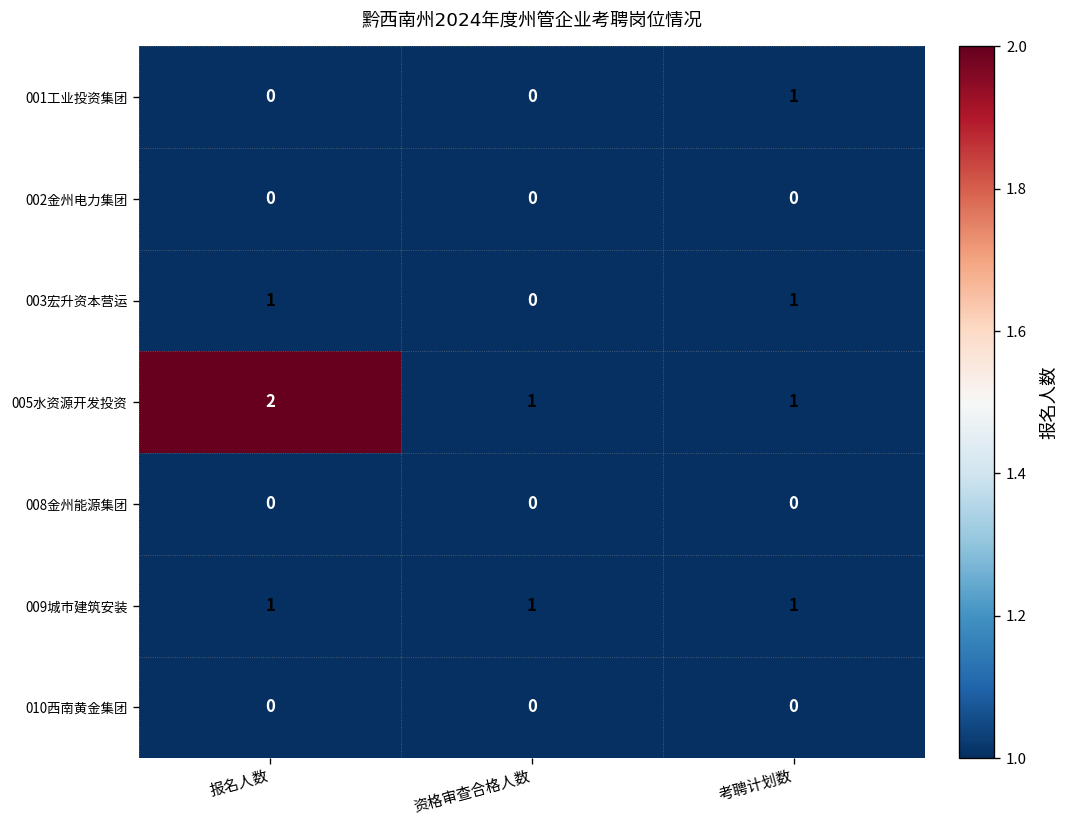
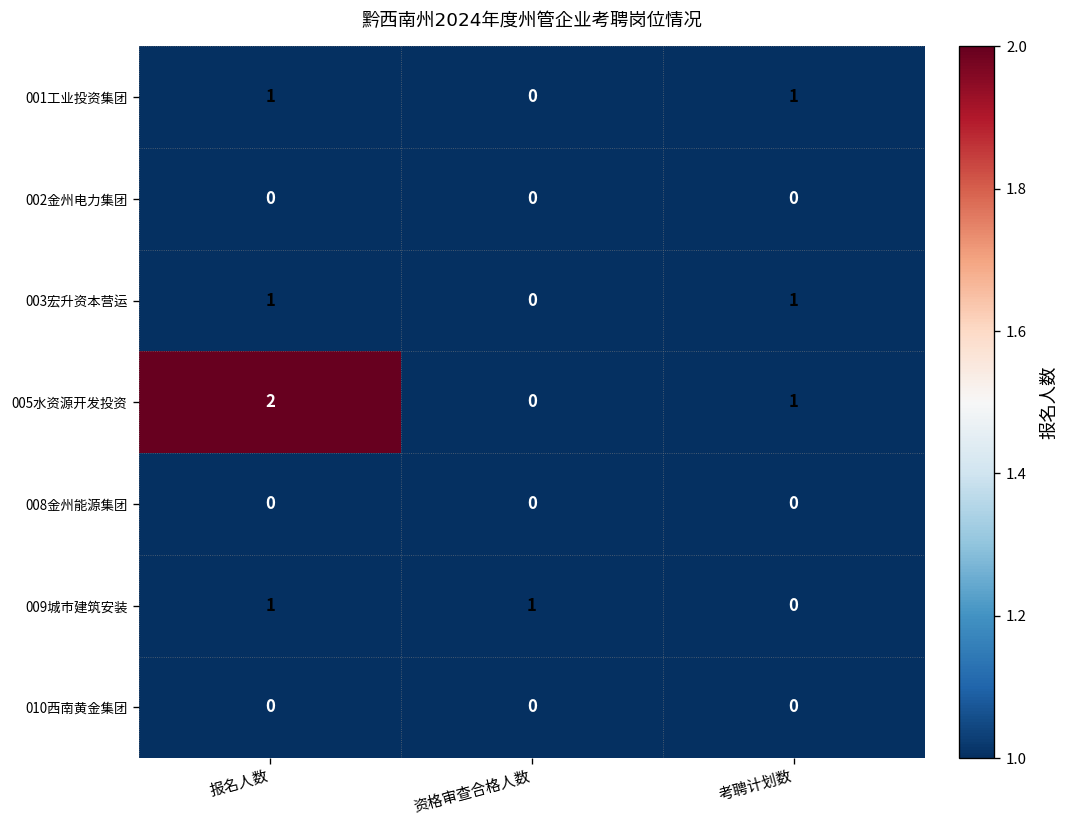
001工业投资集团, 报名人数: 0 -> 1
005水资源开发投资, 资格审查合格人数: 1 -> 0
009城市建筑安装, 考聘计划数: 1 -> 0
